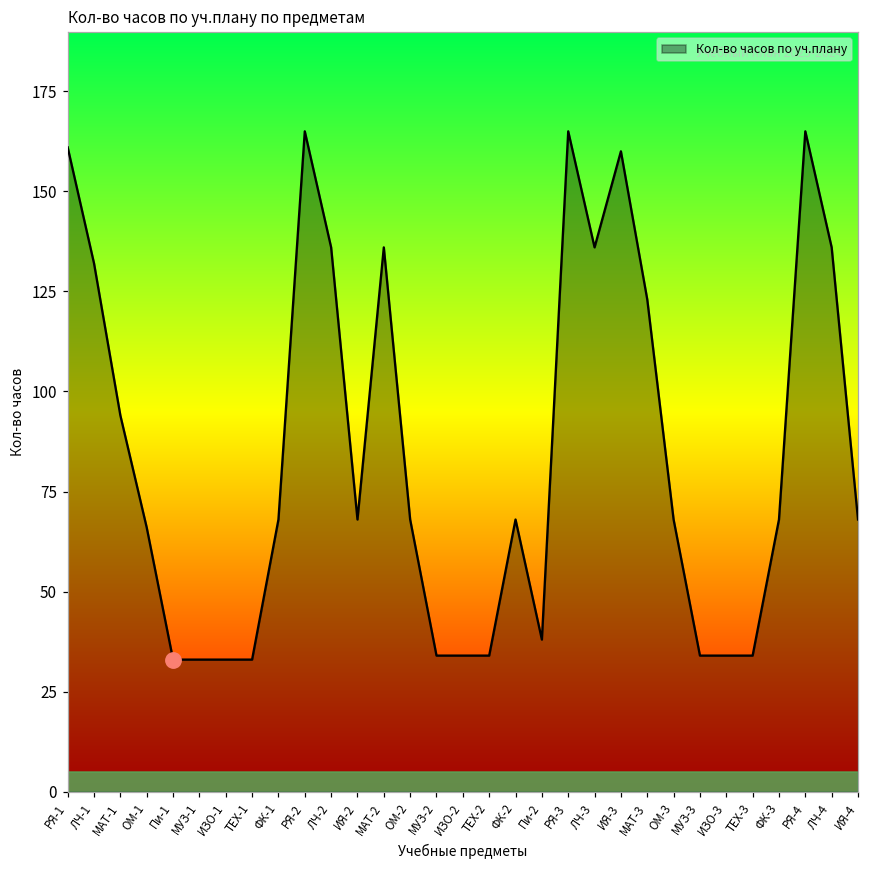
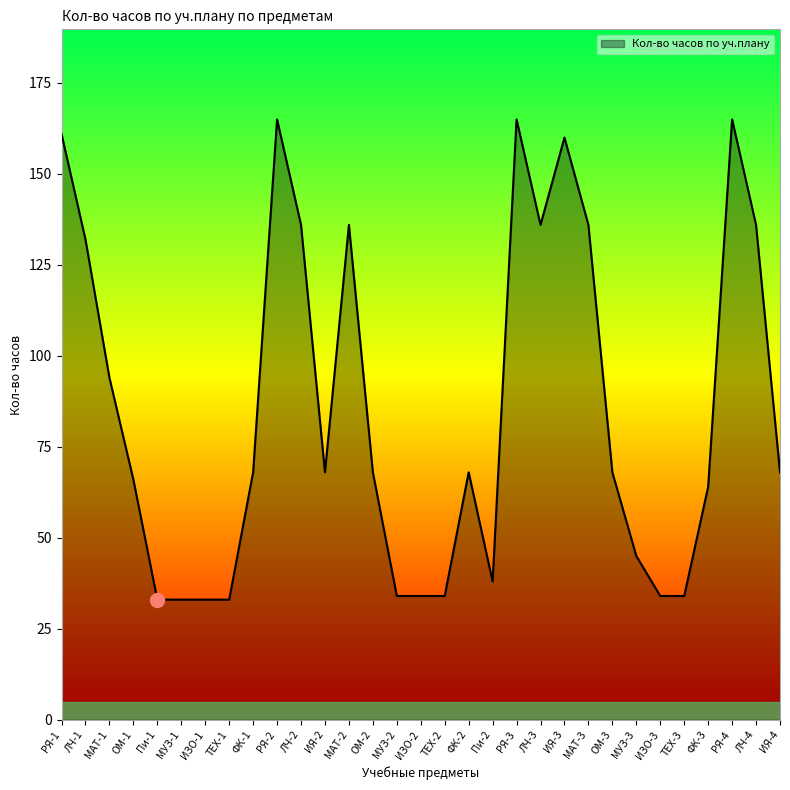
Кол-во часов по уч.плану, МАТ-3: 123 -> 136
Кол-во часов по уч.плану, МУЗ-3: 34 -> 45
Кол-во часов по уч.плану, ФК-3: 68 -> 64
